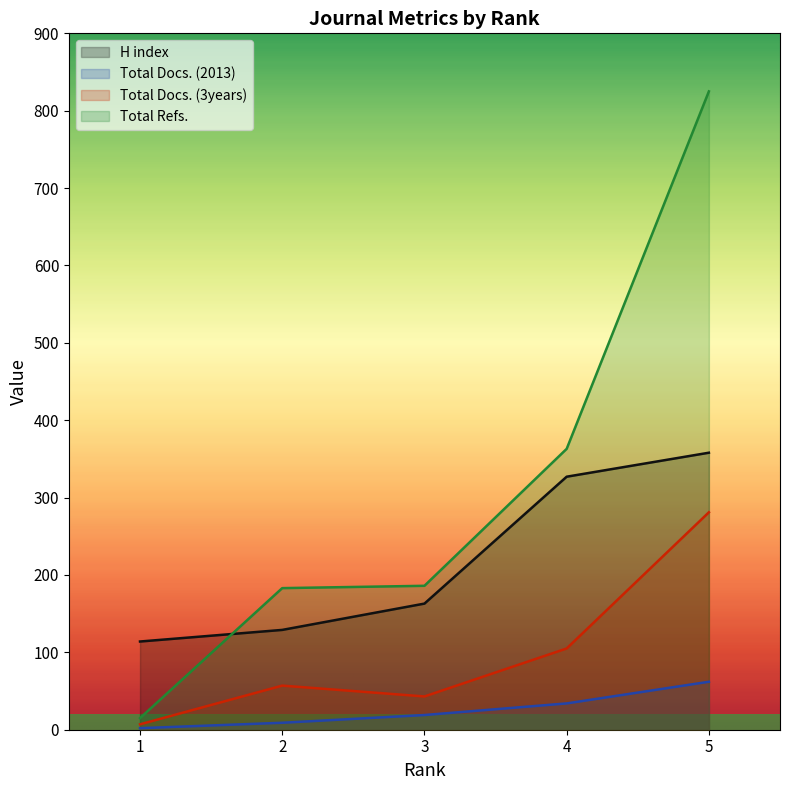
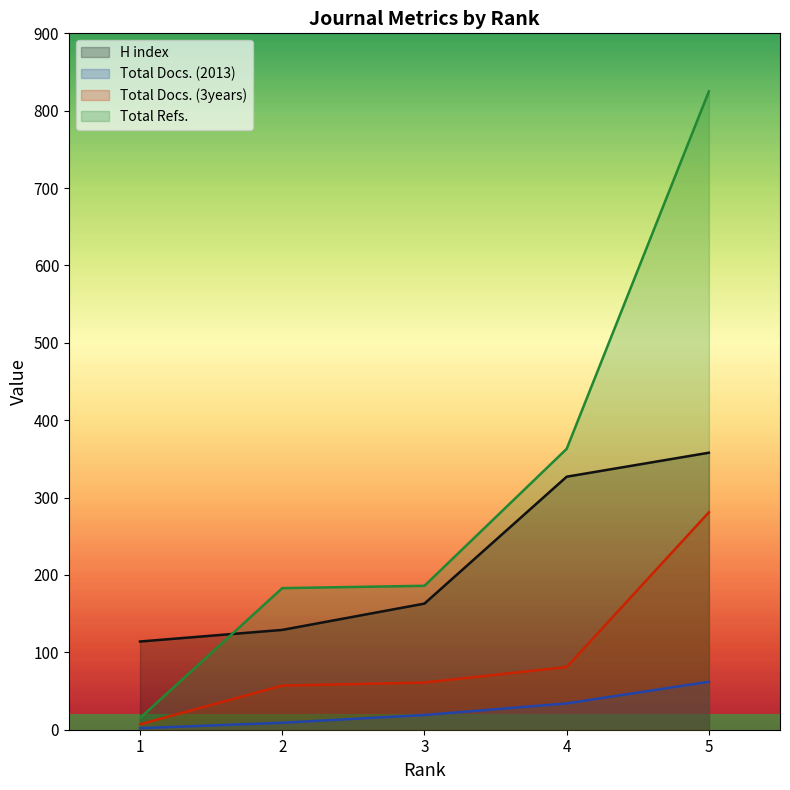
Total Docs. (3years), 3: 40 -> 60
Total Docs. (3years), 4: 110 -> 80
